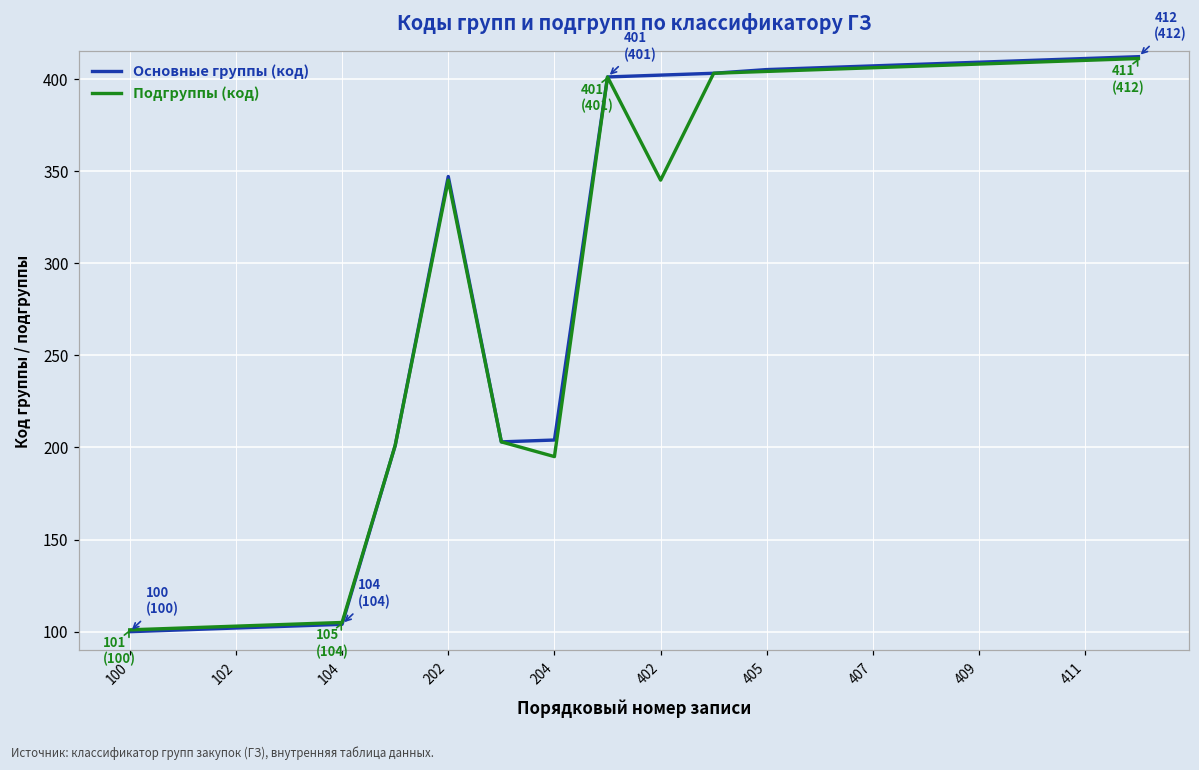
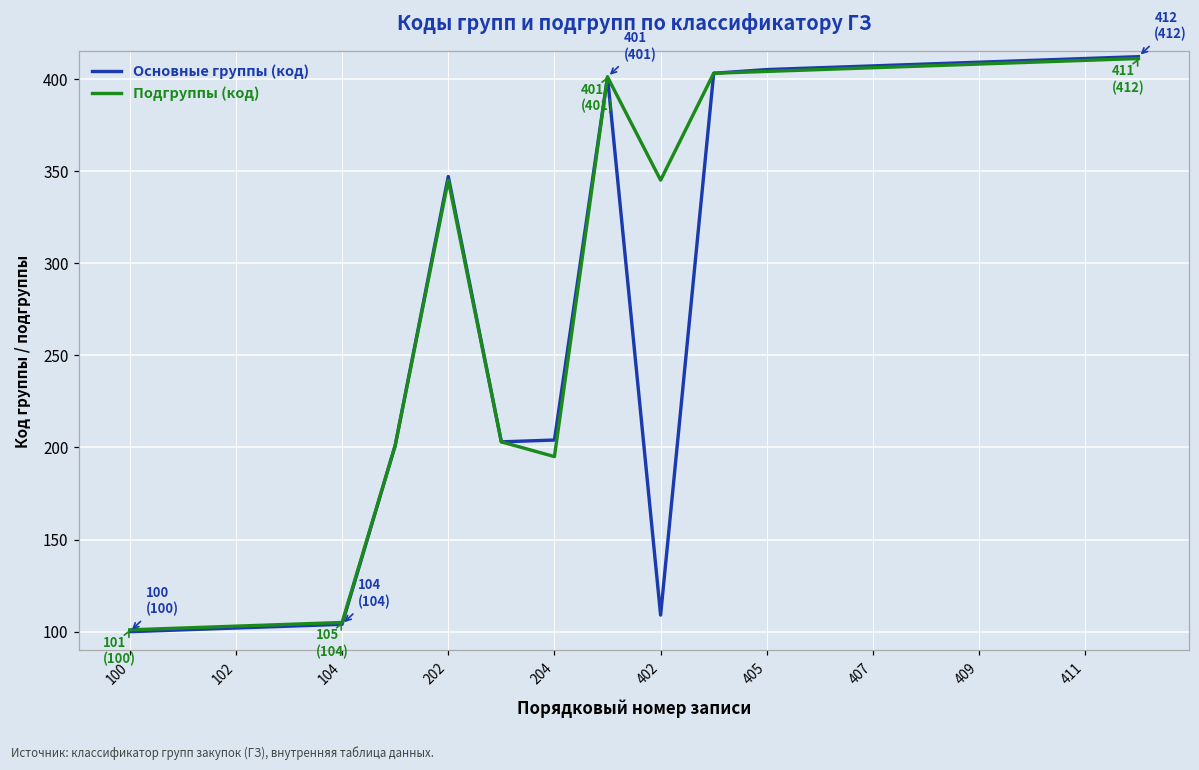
Основные группы (код), 402: 402 -> 109
